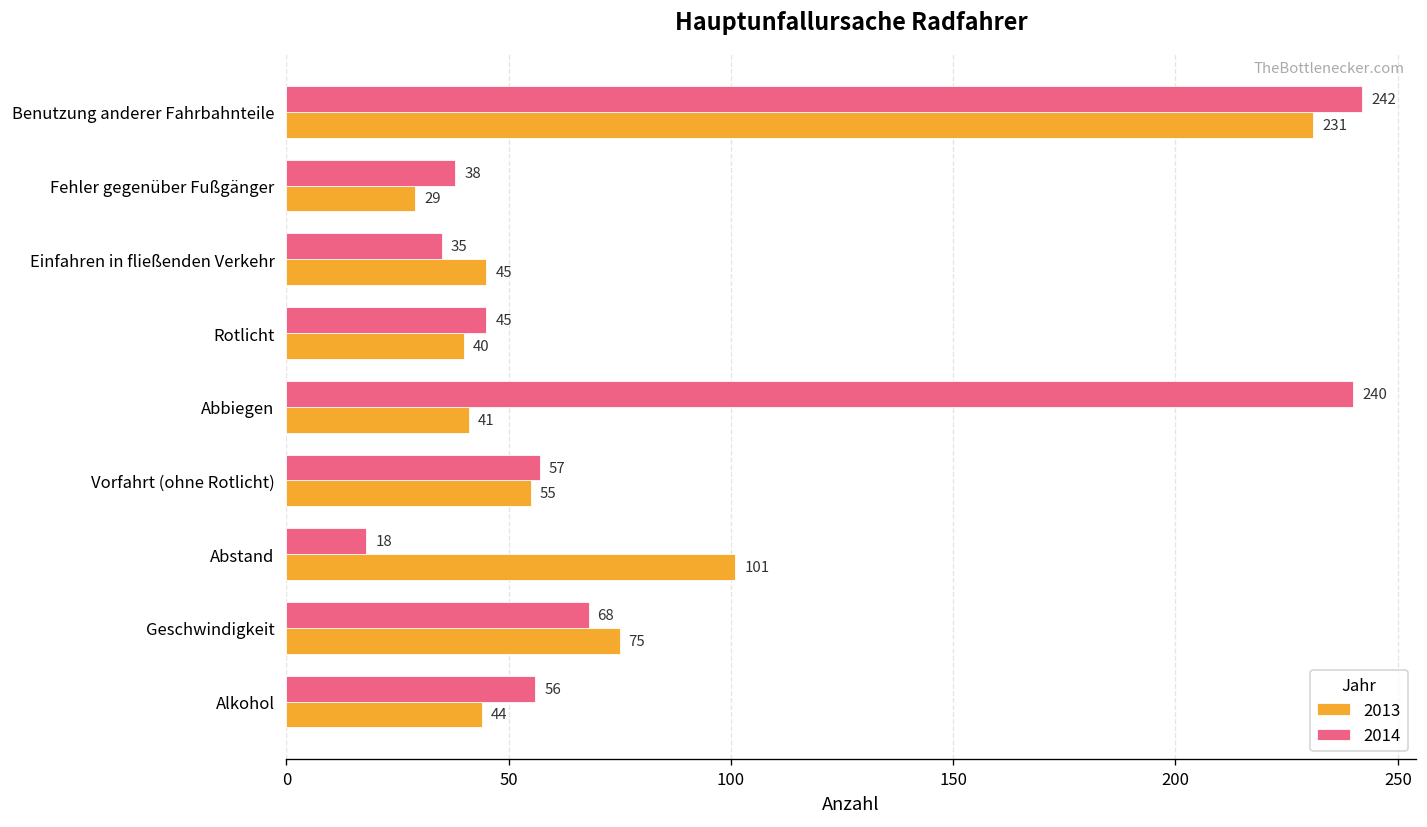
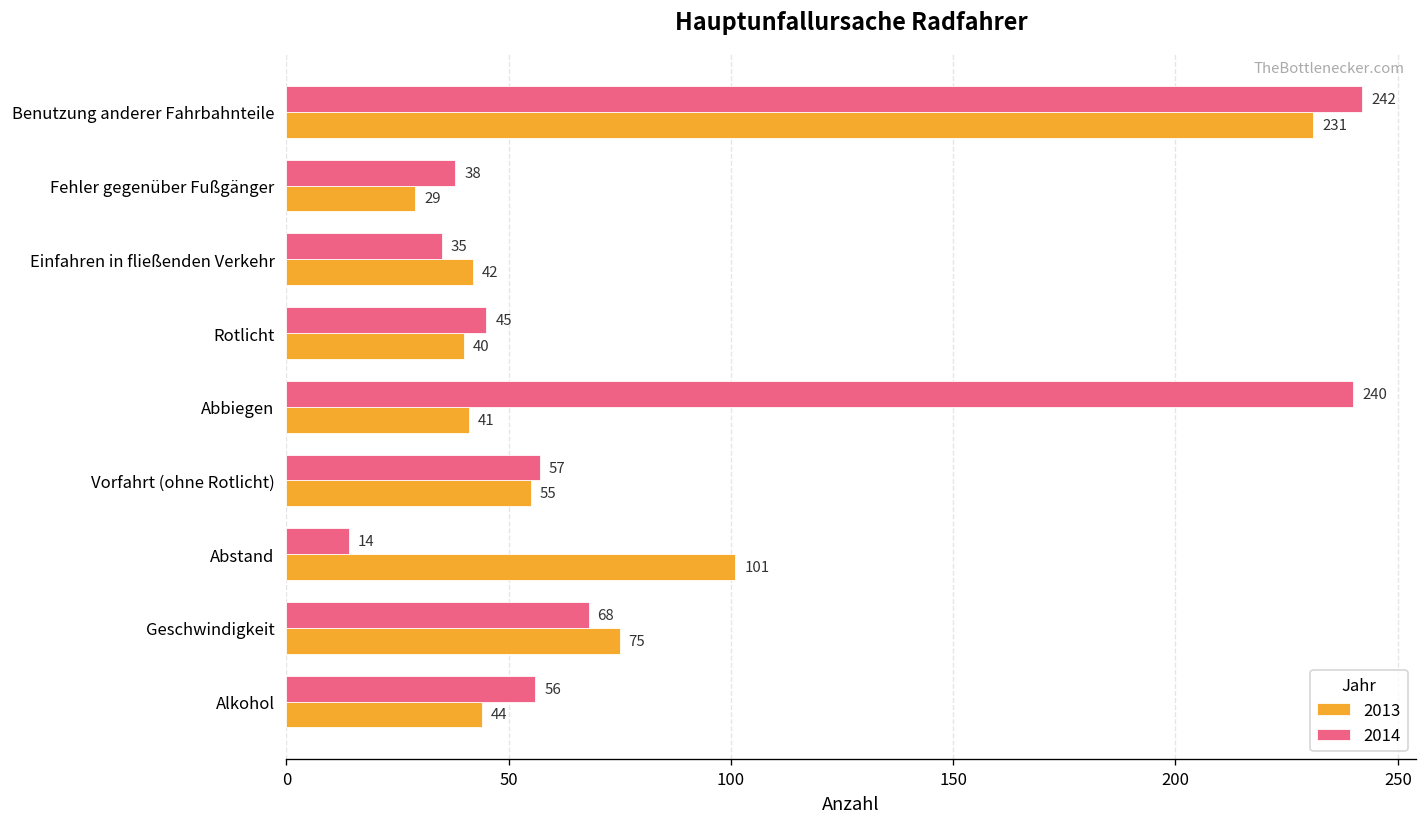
2013, Einfahren in fließenden Verkehr: 45 -> 42
2014, Abstand: 18 -> 14
